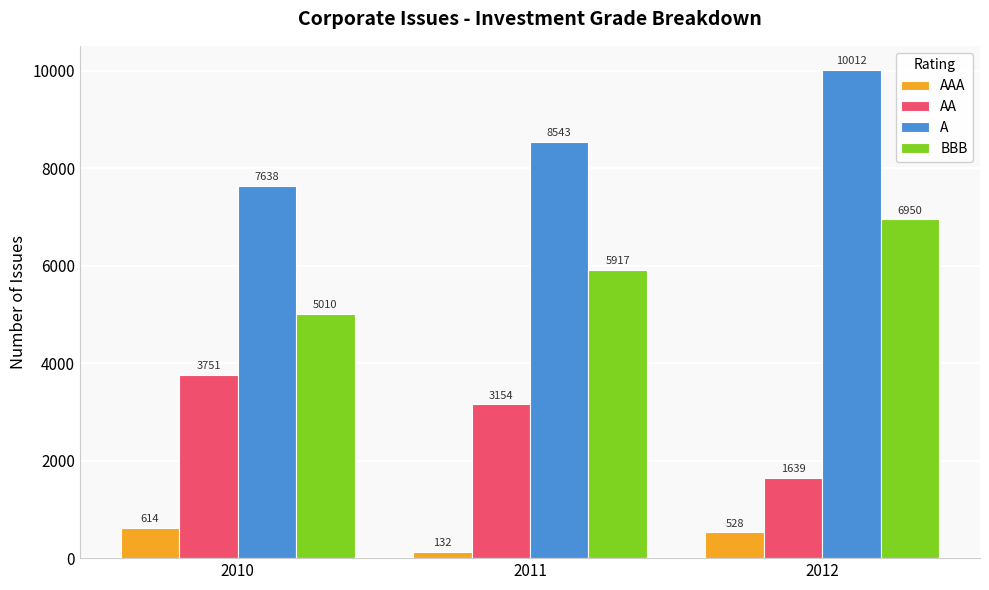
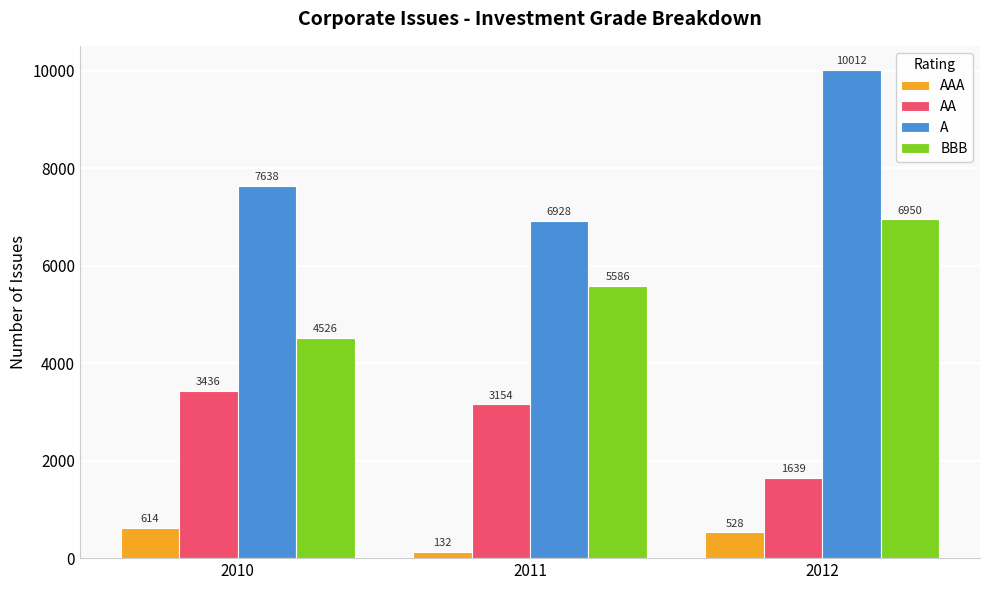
AA, 2010: 3751 -> 3436
BBB, 2010: 5010 -> 4526
A, 2011: 8543 -> 6928
BBB, 2011: 5917 -> 5586
